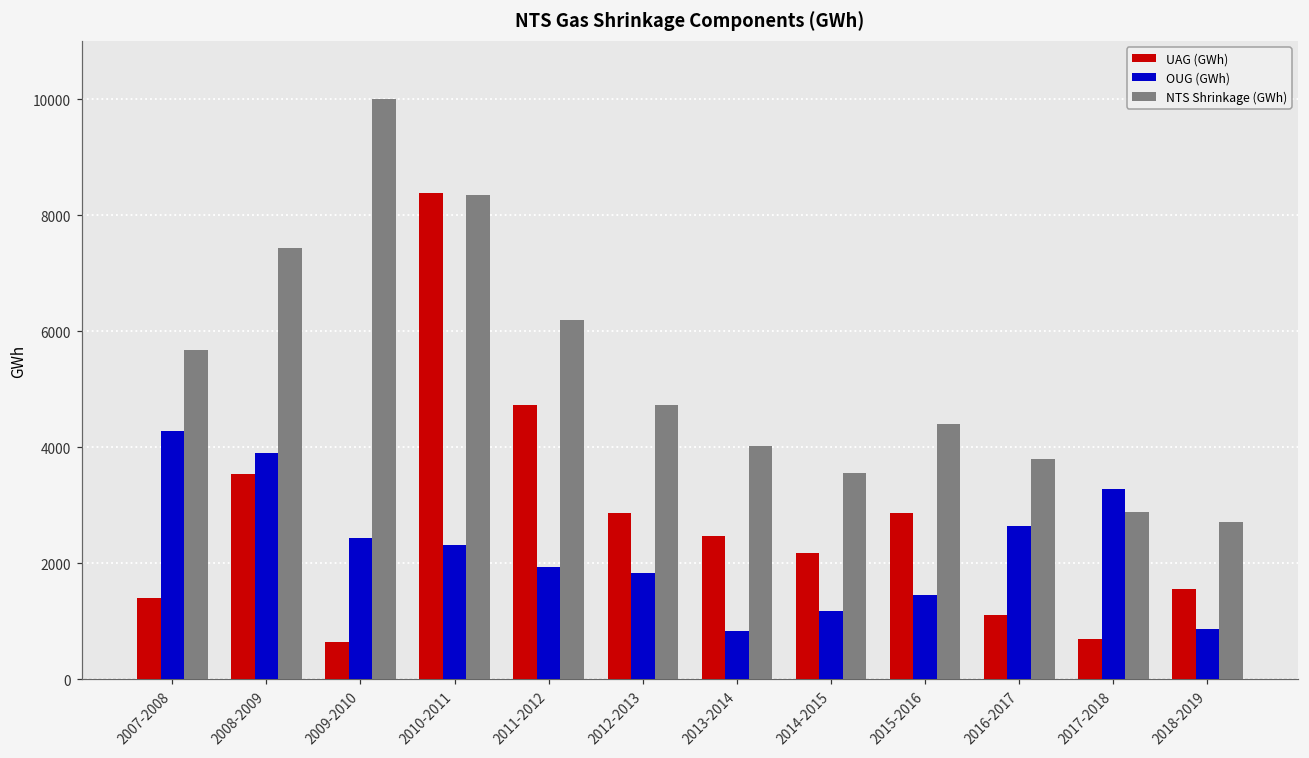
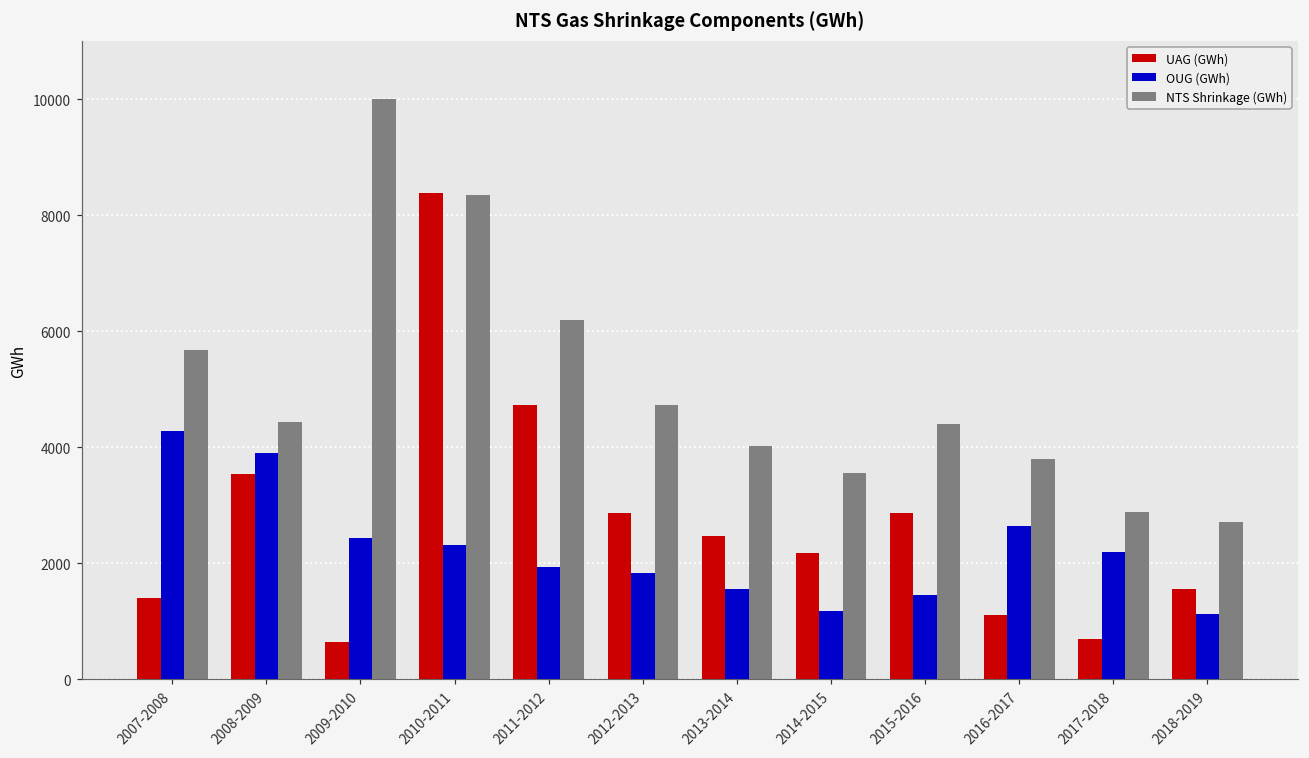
NTS Shrinkage (GWh), 2008-2009: 7400 -> 4400
OUG (GWh), 2013-2014: 800 -> 1500
OUG (GWh), 2017-2018: 3300 -> 2200
OUG (GWh), 2018-2019: 900 -> 1100
